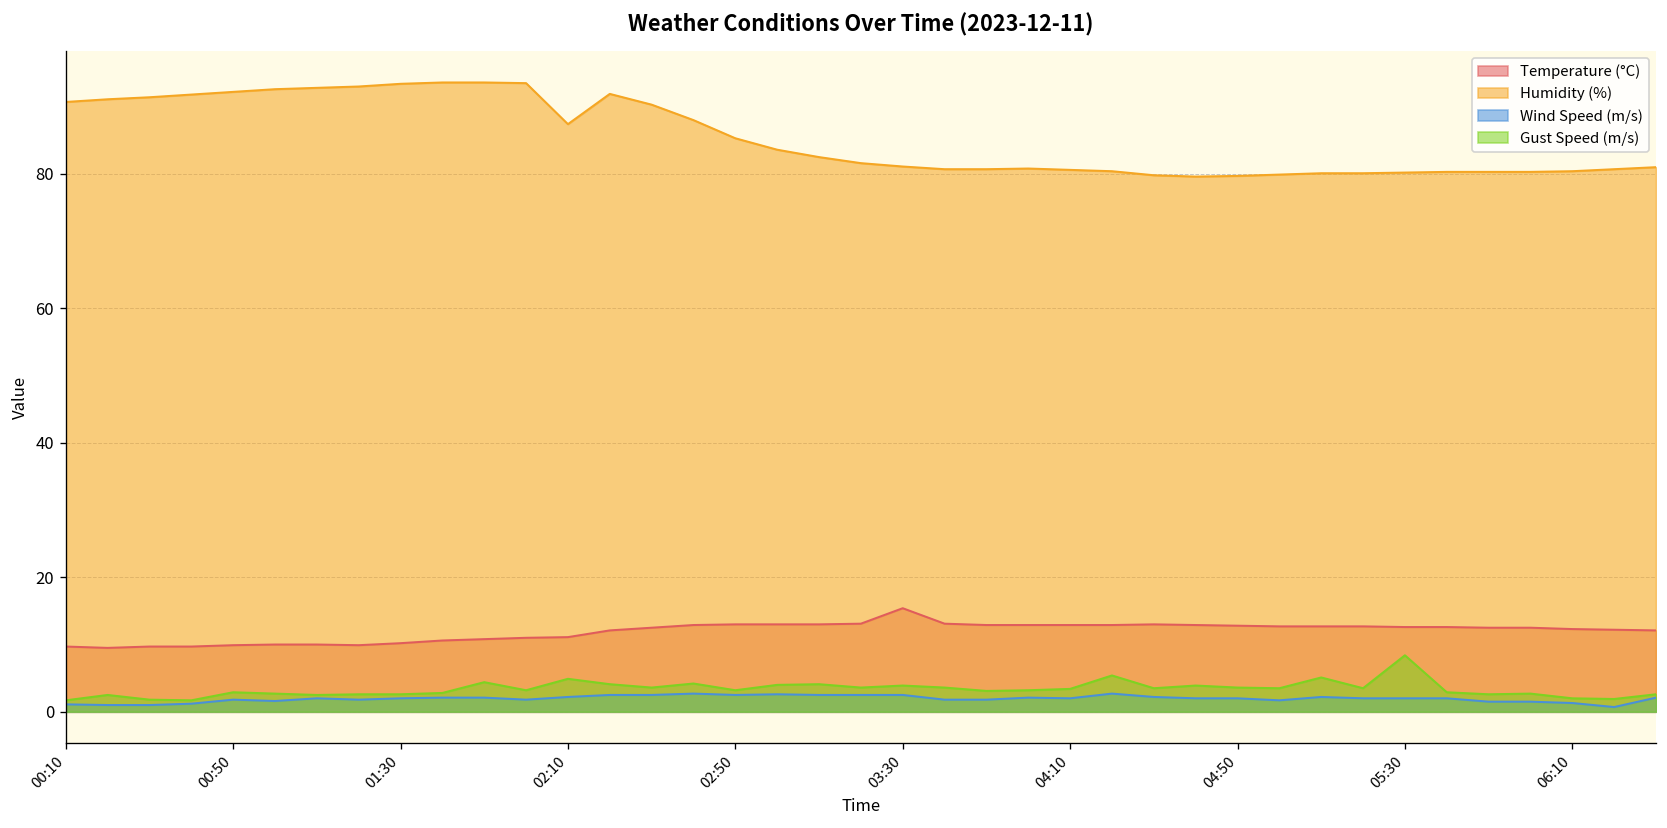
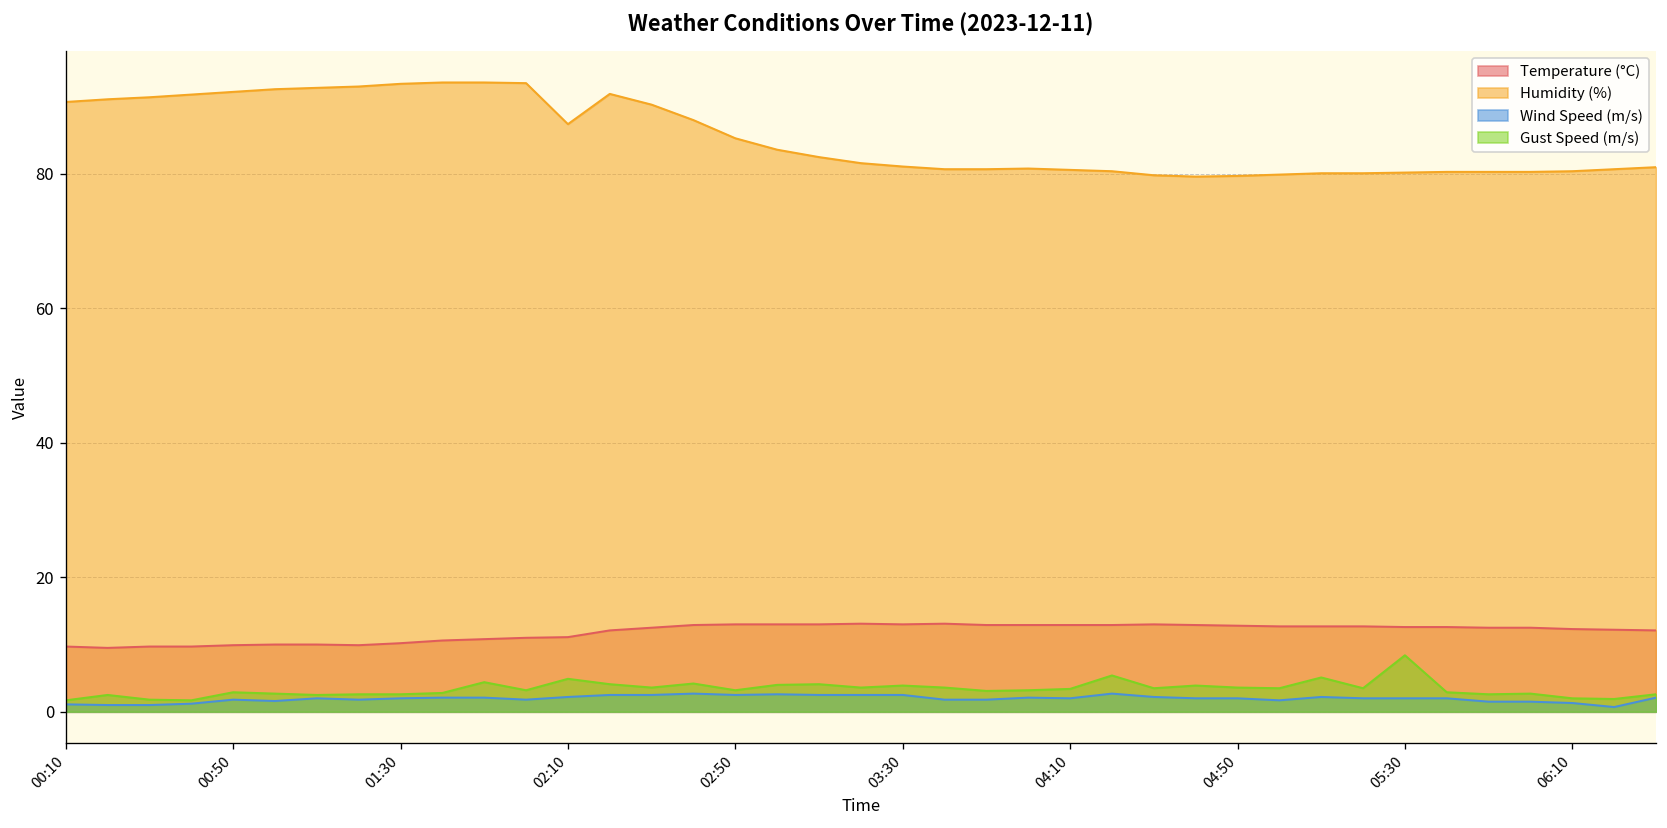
Temperature (°C), 03:30: 15 -> 13
